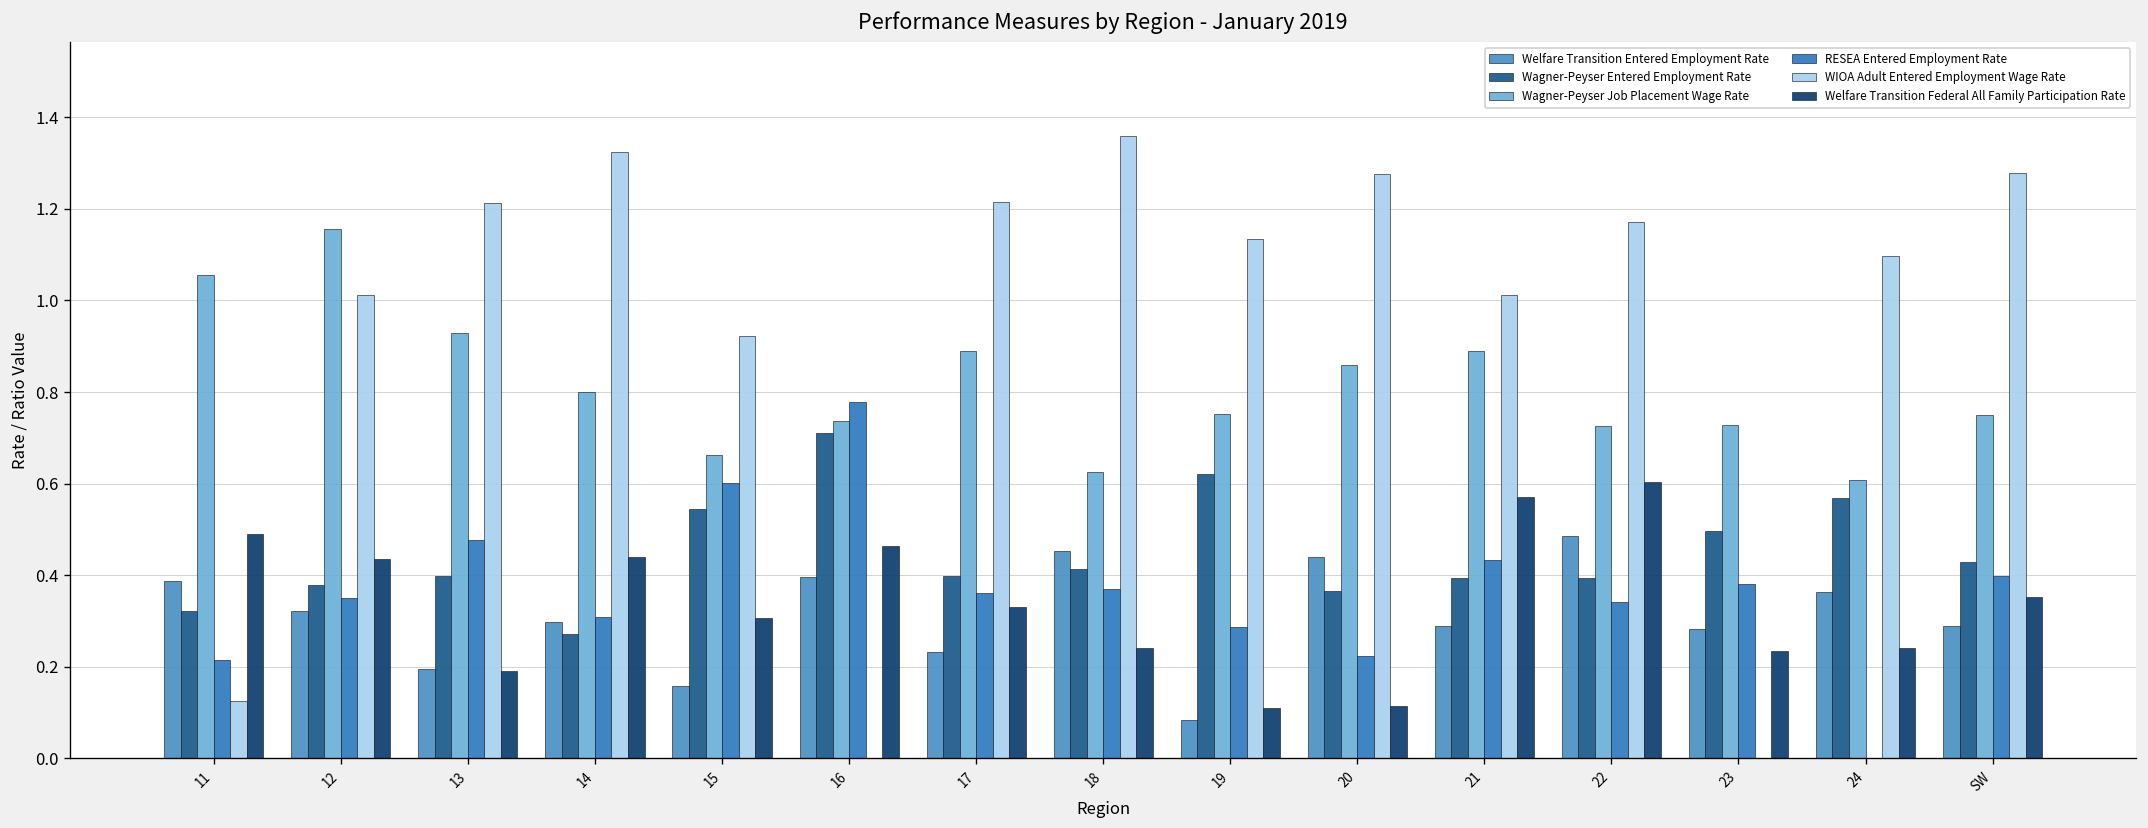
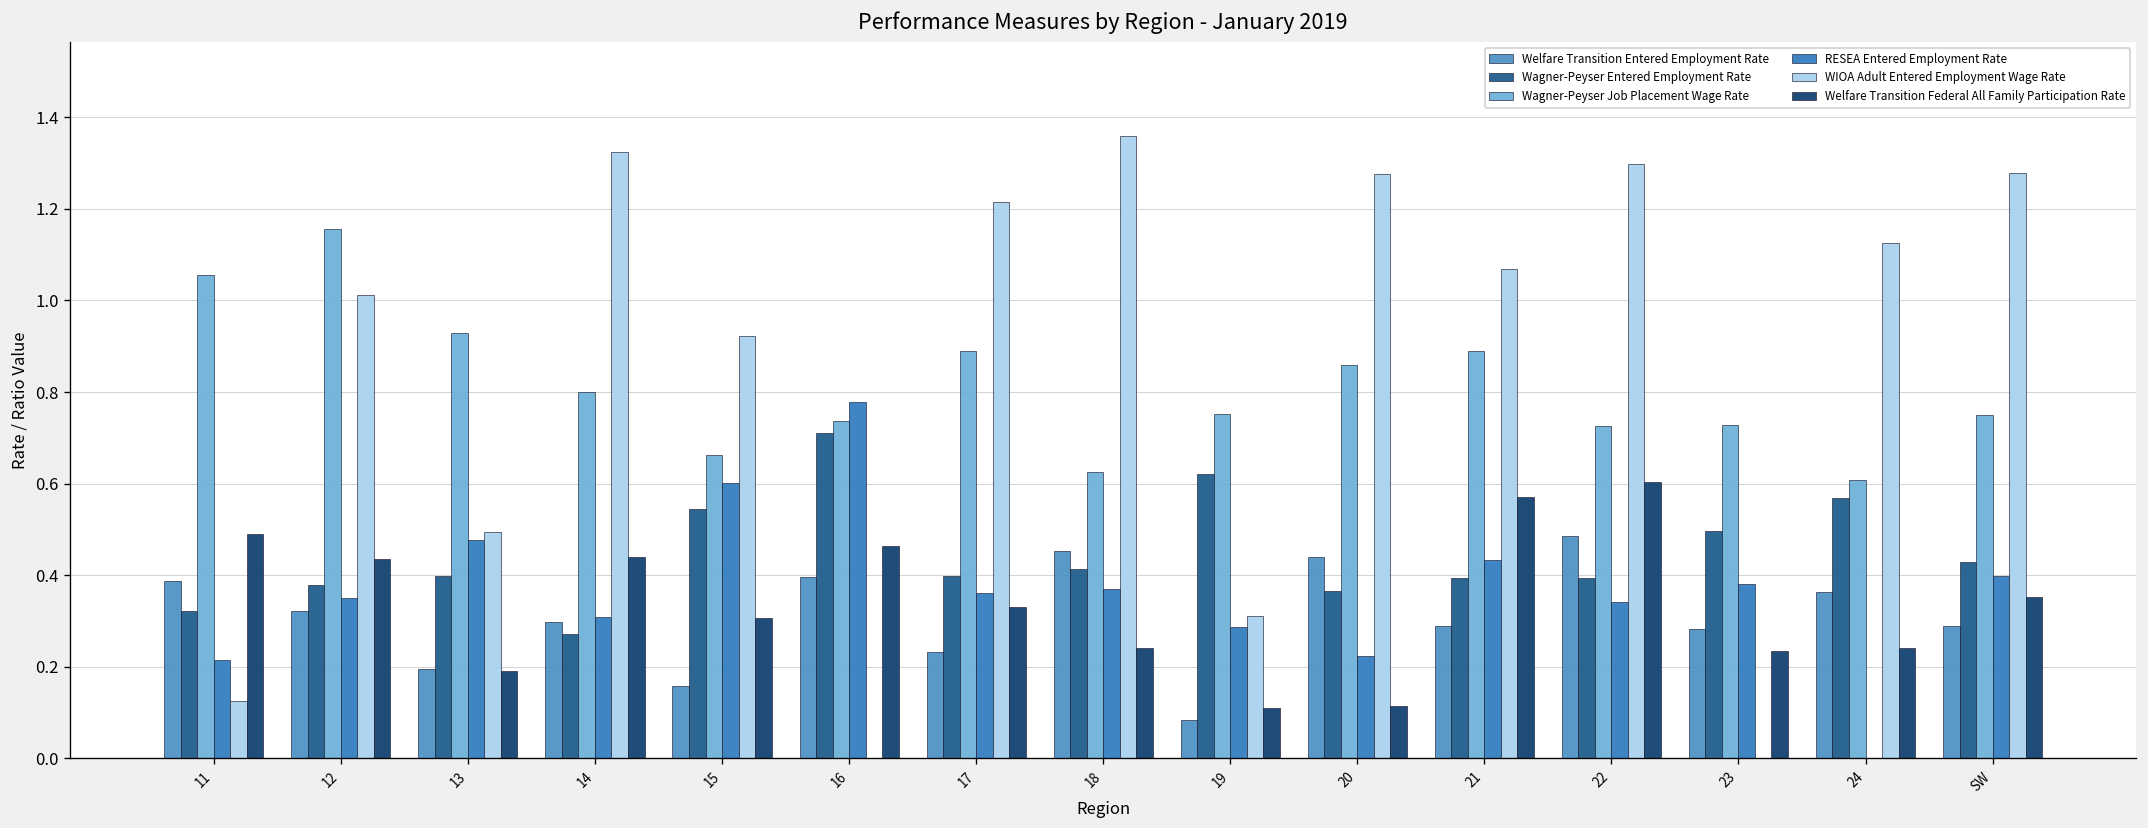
WIOA Adult Entered Employment Wage Rate, 13: 1.21 -> 0.50
WIOA Adult Entered Employment Wage Rate, 19: 1.14 -> 0.31
WIOA Adult Entered Employment Wage Rate, 21: 1.01 -> 1.07
WIOA Adult Entered Employment Wage Rate, 22: 1.17 -> 1.30
WIOA Adult Entered Employment Wage Rate, 24: 1.10 -> 1.13
